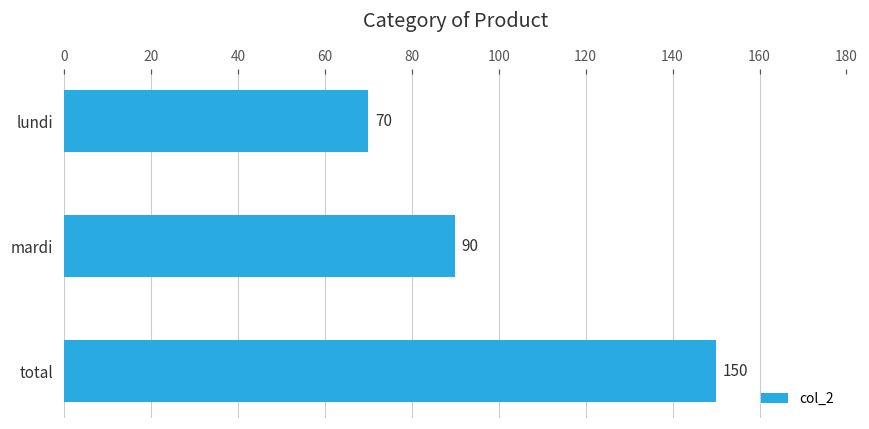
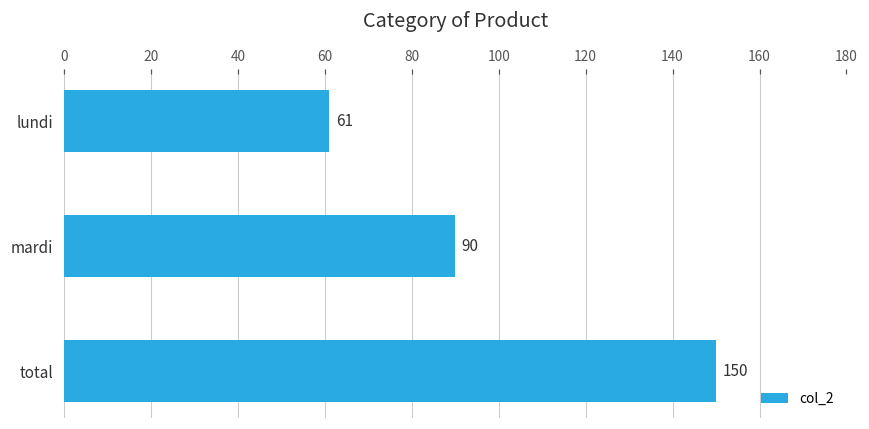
lundi: 70 -> 61
